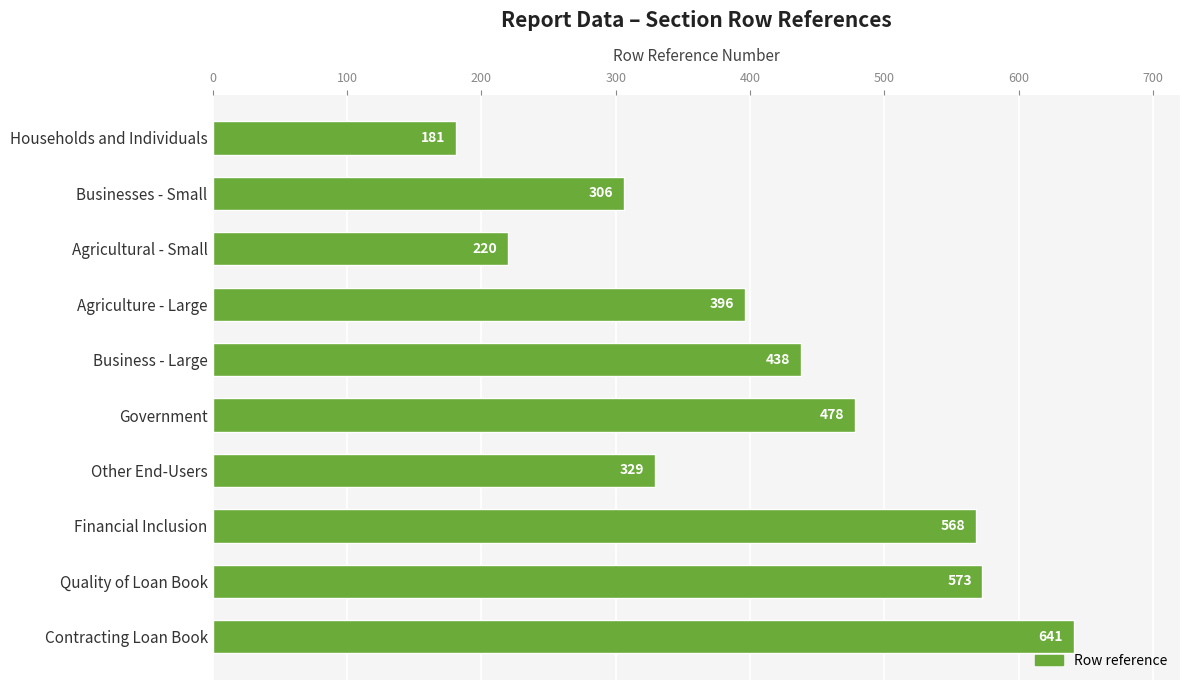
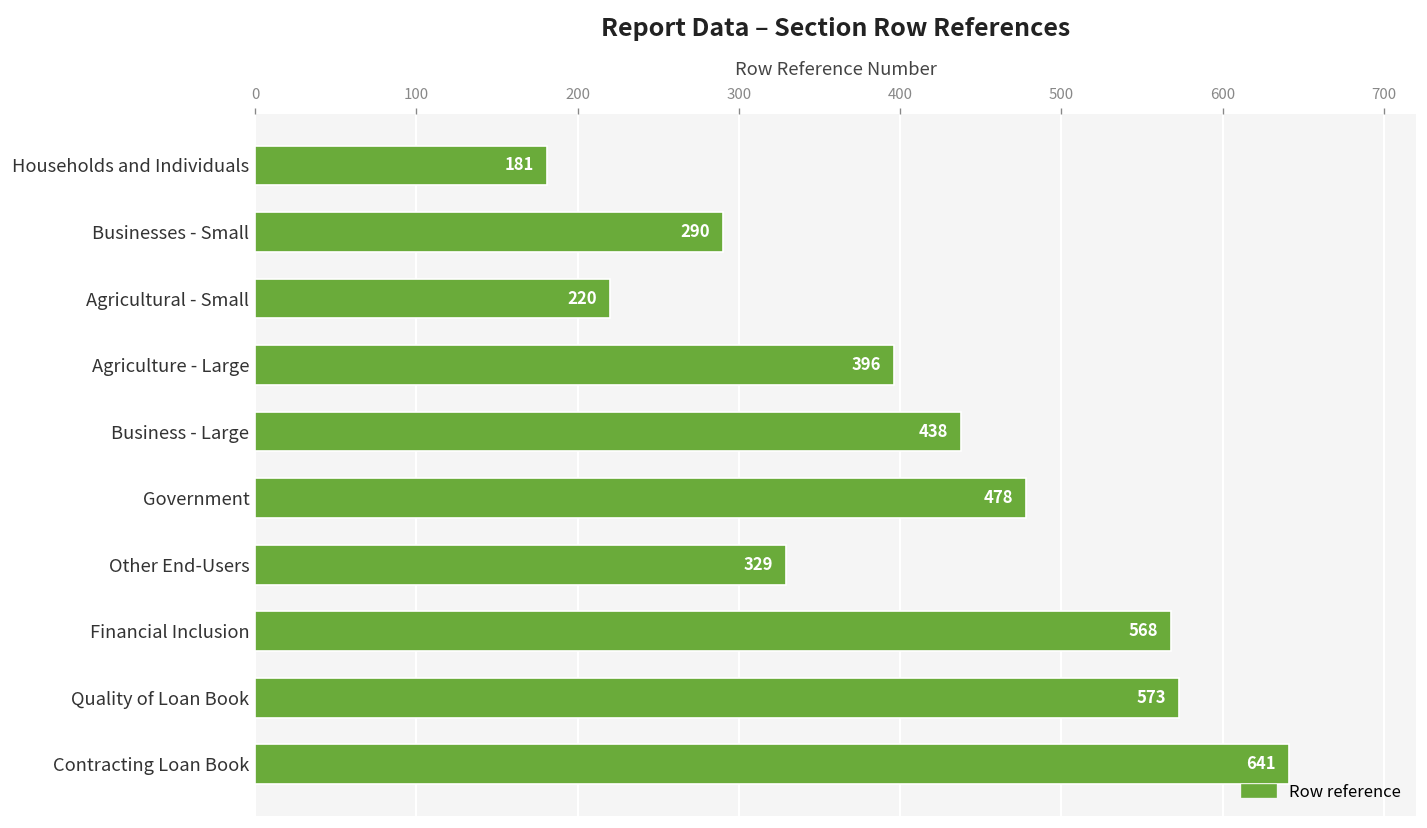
Businesses - Small: 306 -> 290
